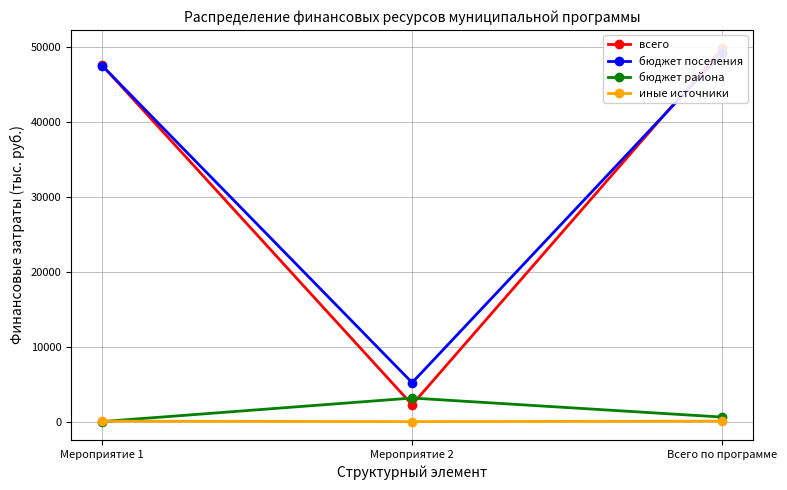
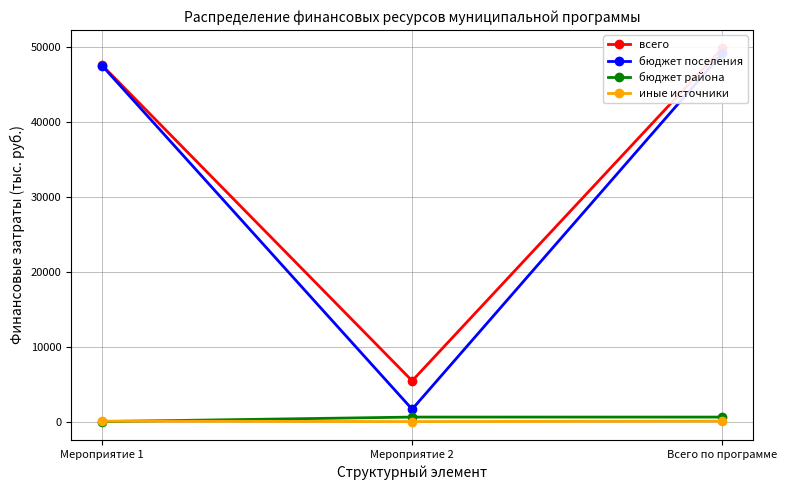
всего, Мероприятие 2: 2000 -> 5000
бюджет поселения, Мероприятие 2: 5000 -> 2000
бюджет района, Мероприятие 2: 3000 -> 1000
